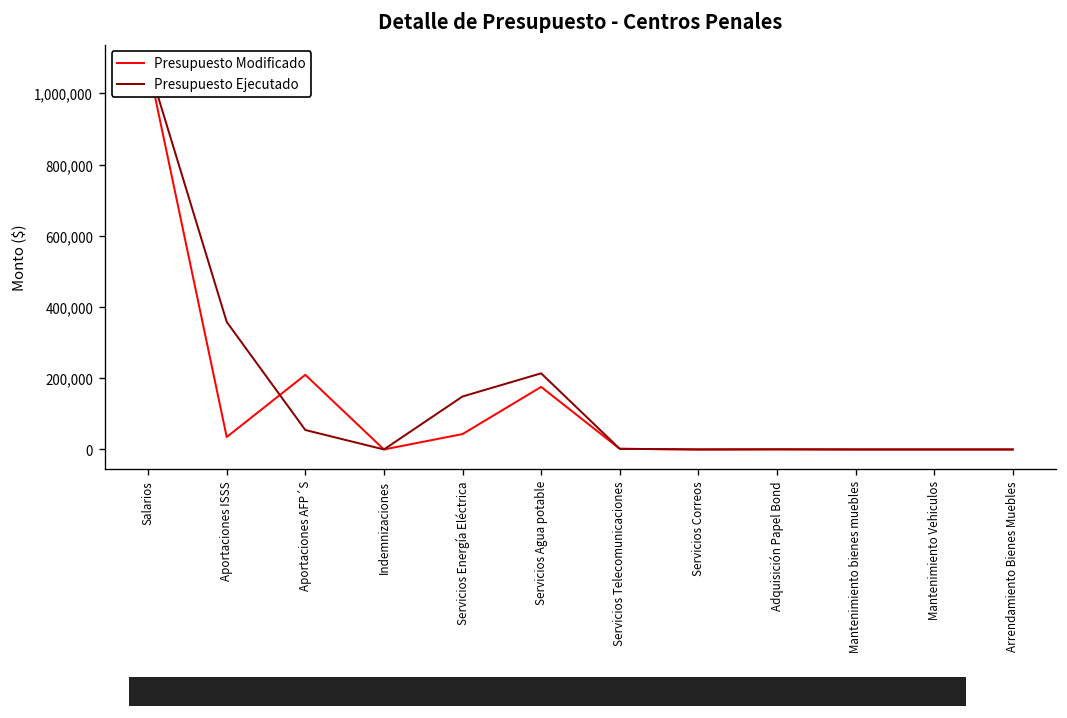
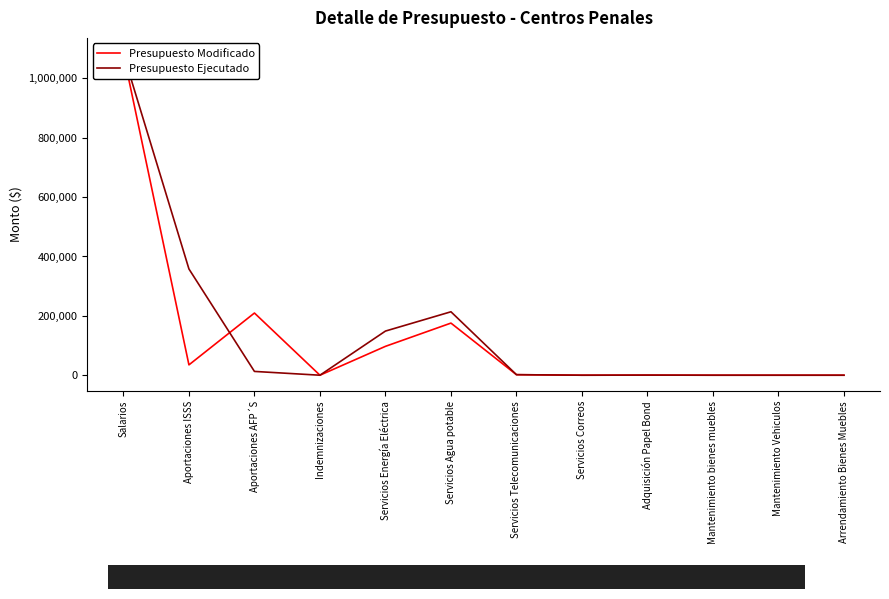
Presupuesto Ejecutado, Aportaciones AFP´S: 50,000 -> 10,000
Presupuesto Modificado, Servicios Energía Eléctrica: 40,000 -> 100,000
